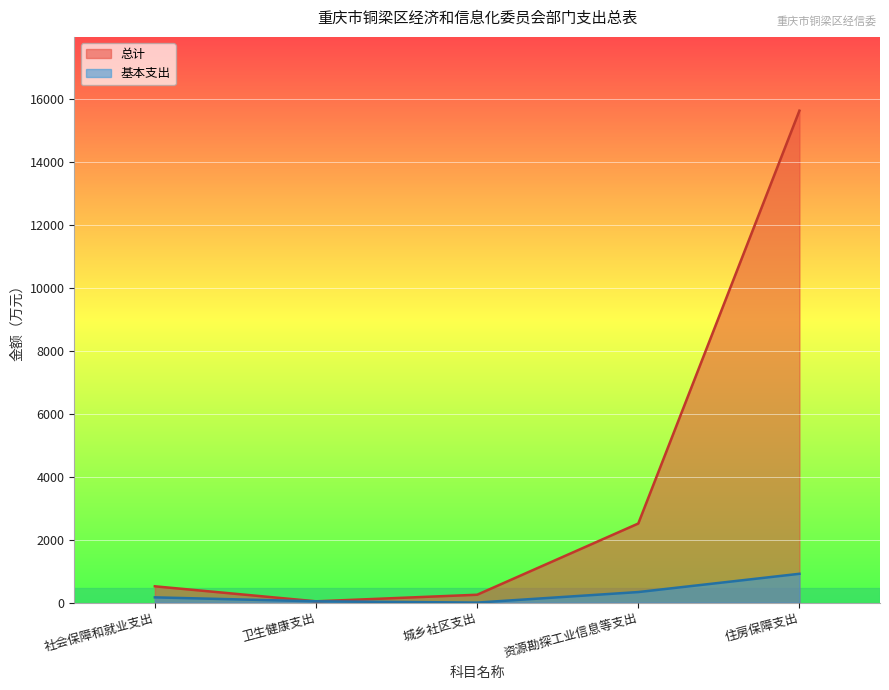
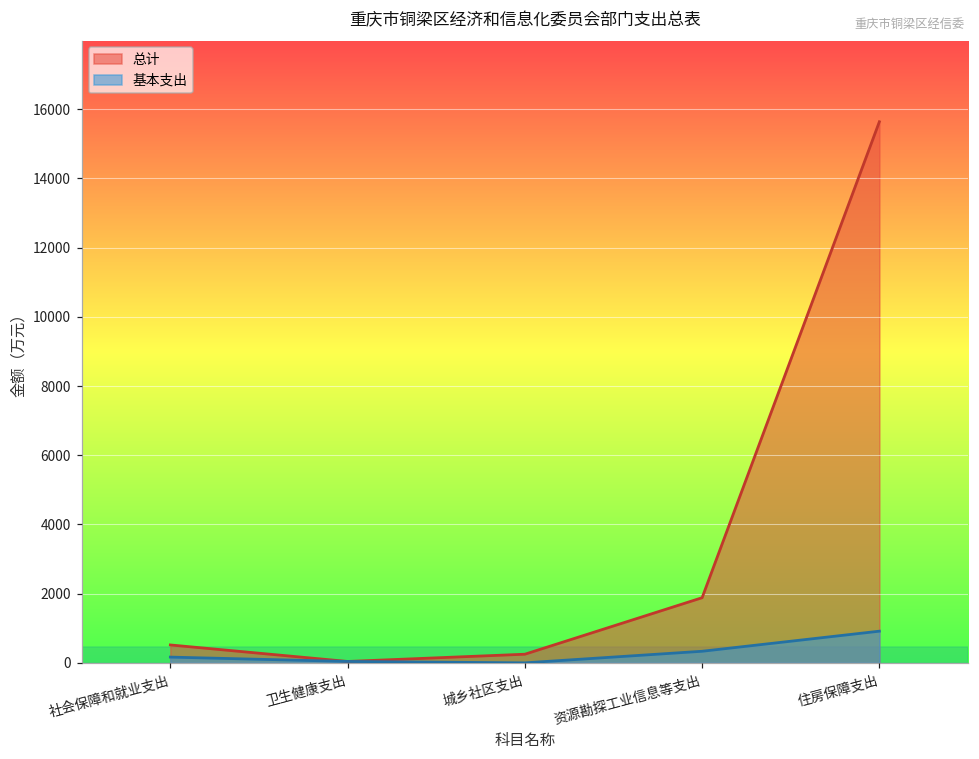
总计, 资源勘探工业信息等支出: 2500 -> 1900
